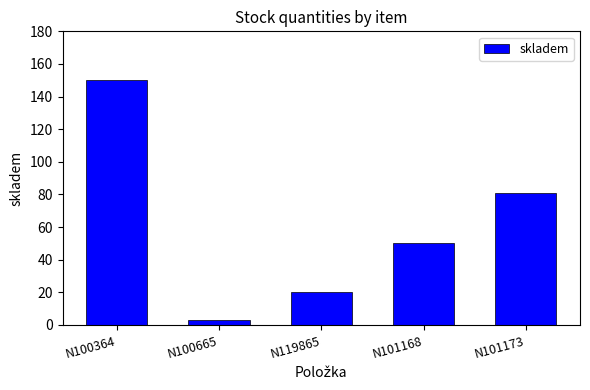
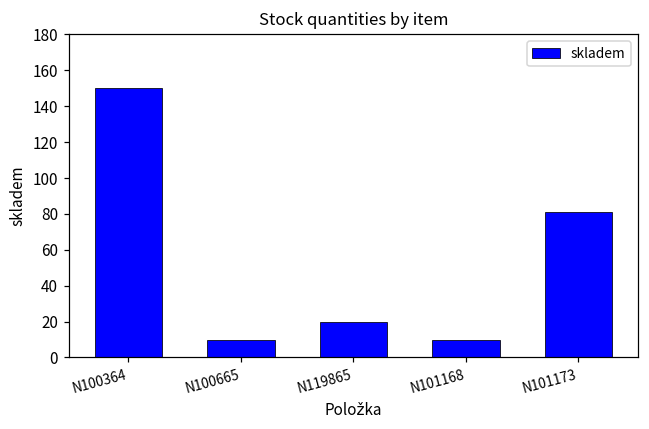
N100665: 3 -> 10
N101168: 50 -> 10
